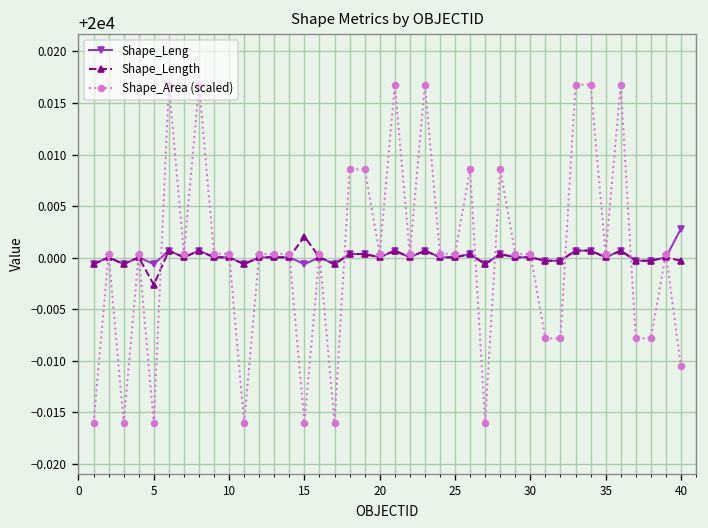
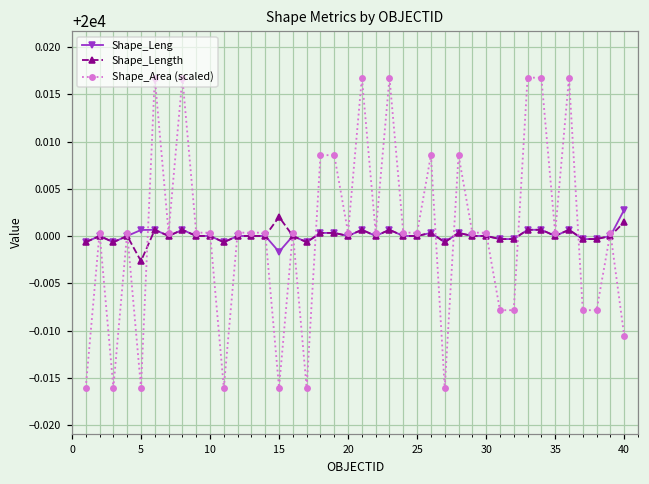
Shape_Leng, 5: 19999.999 -> 20000.001
Shape_Leng, 15: 19999.999 -> 19999.998
Shape_Length, 40: 20000.000 -> 20000.002
